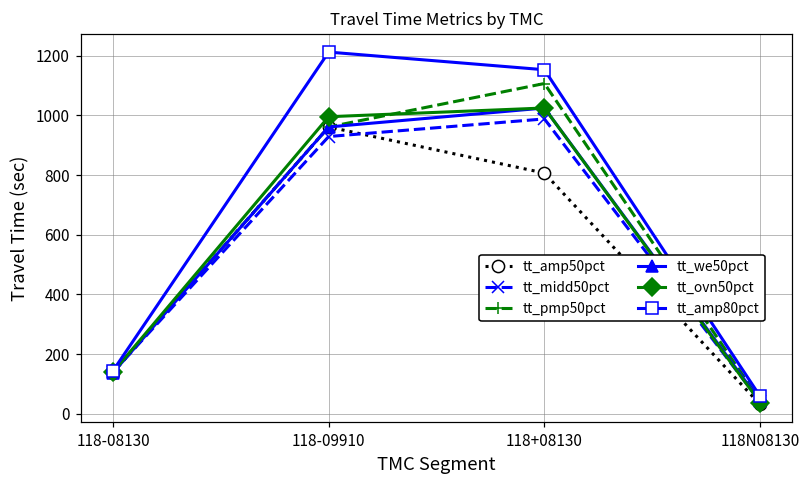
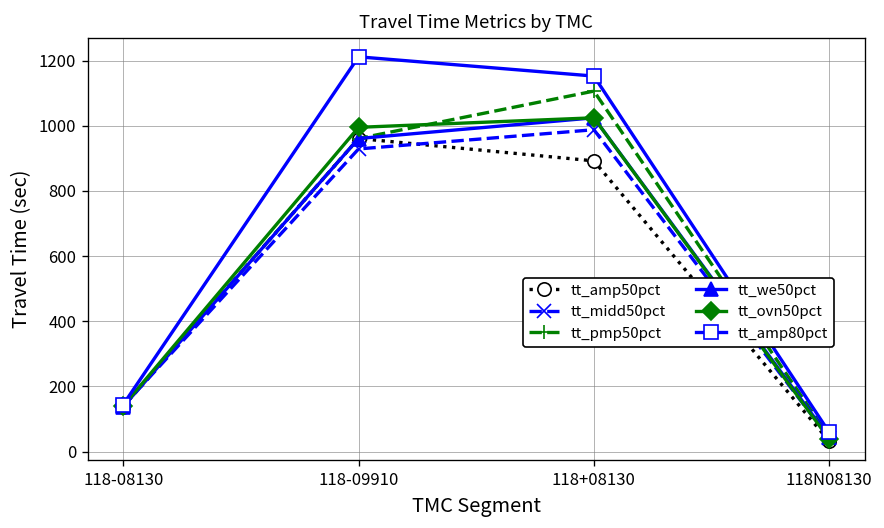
tt_amp50pct, 118+08130: 810 -> 890
